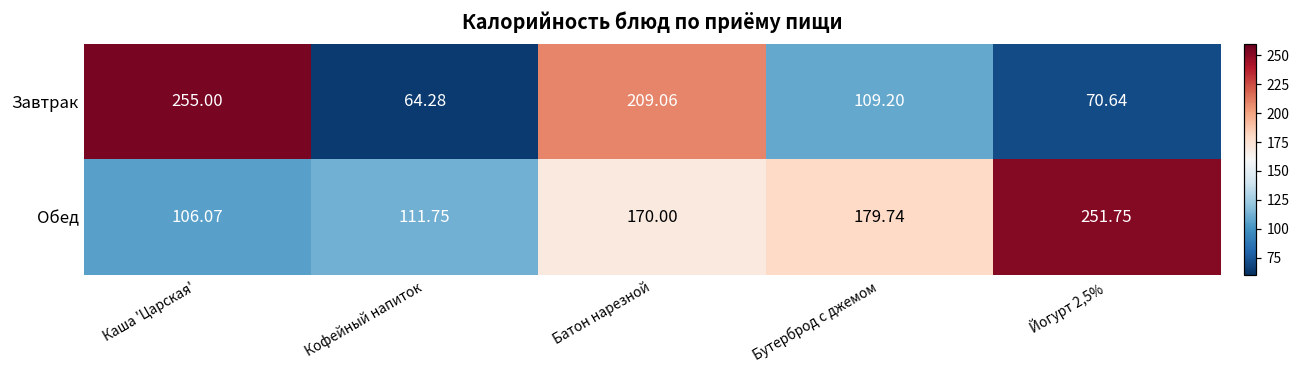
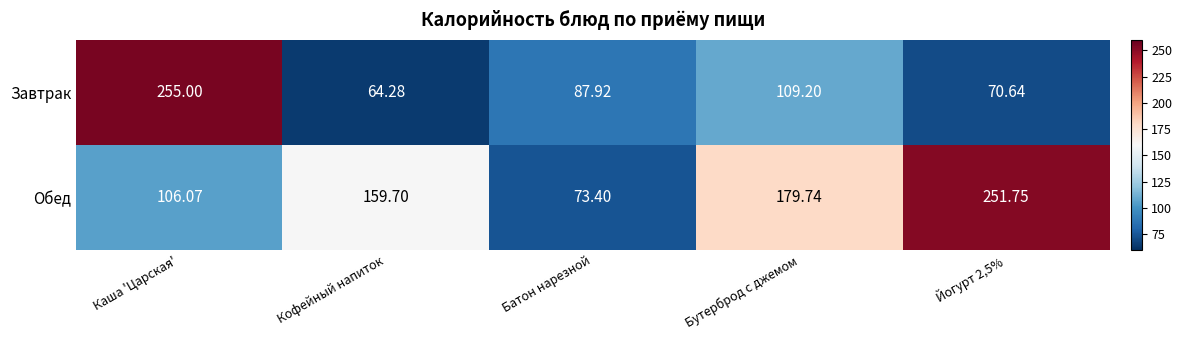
Завтрак, Батон нарезной: 209.06 -> 87.92
Обед, Кофейный напиток: 111.75 -> 159.70
Обед, Батон нарезной: 170.00 -> 73.40
